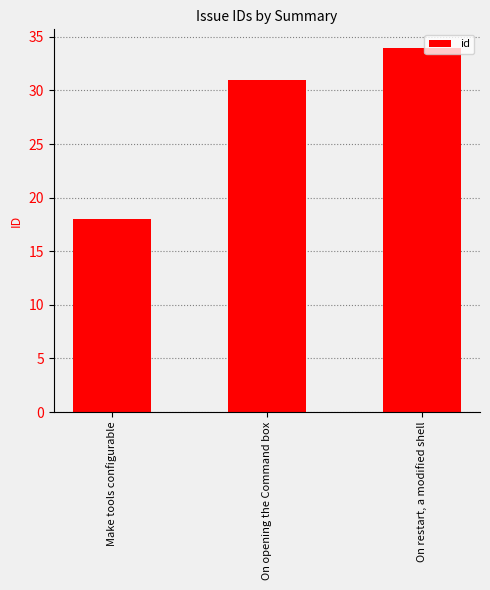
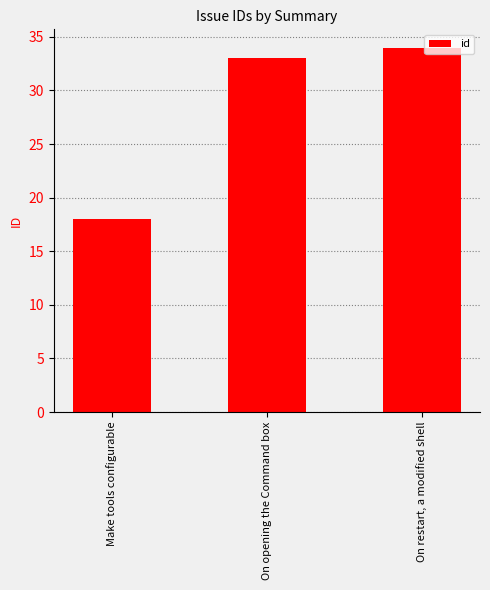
On opening the Command box: 31 -> 33
